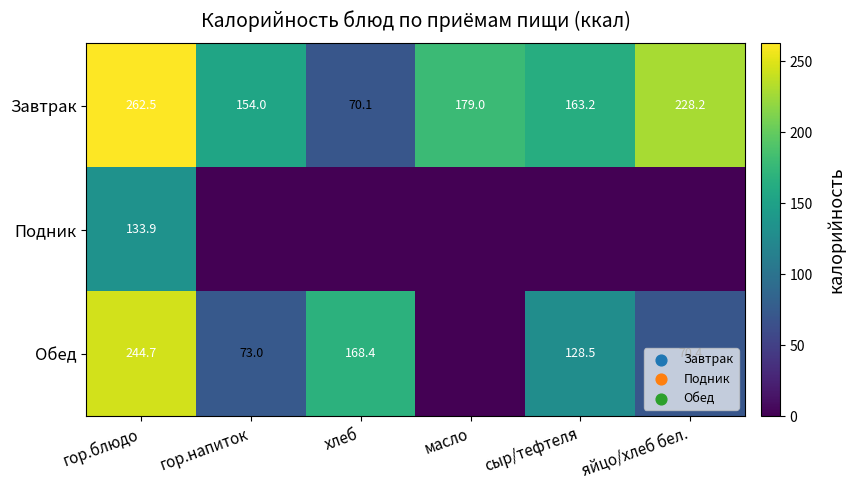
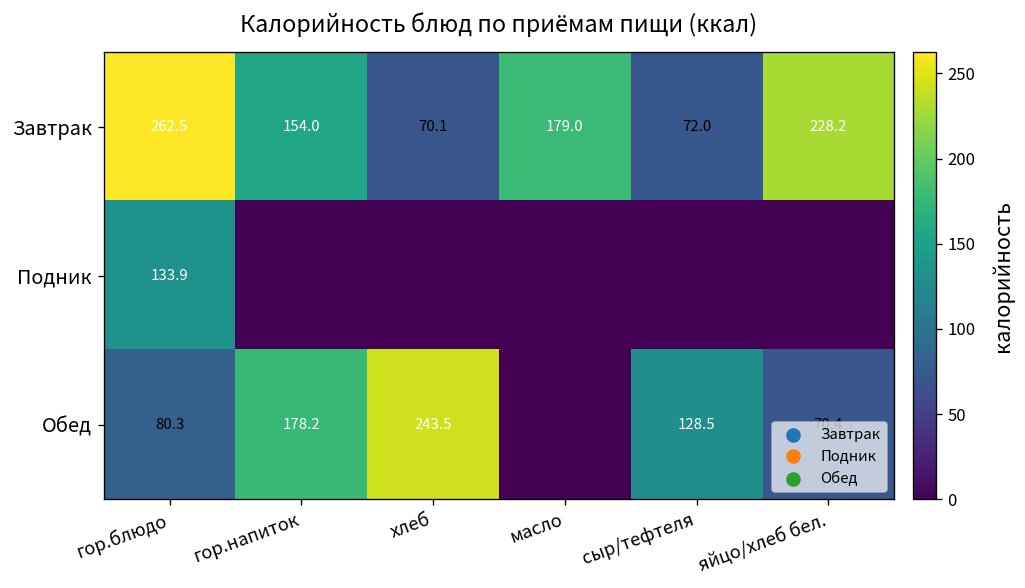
Завтрак, сыр/тефтеля: 163.2 -> 72.0
Обед, гор.блюдо: 244.7 -> 80.3
Обед, гор.напиток: 73.0 -> 178.2
Обед, хлеб: 168.4 -> 243.5
